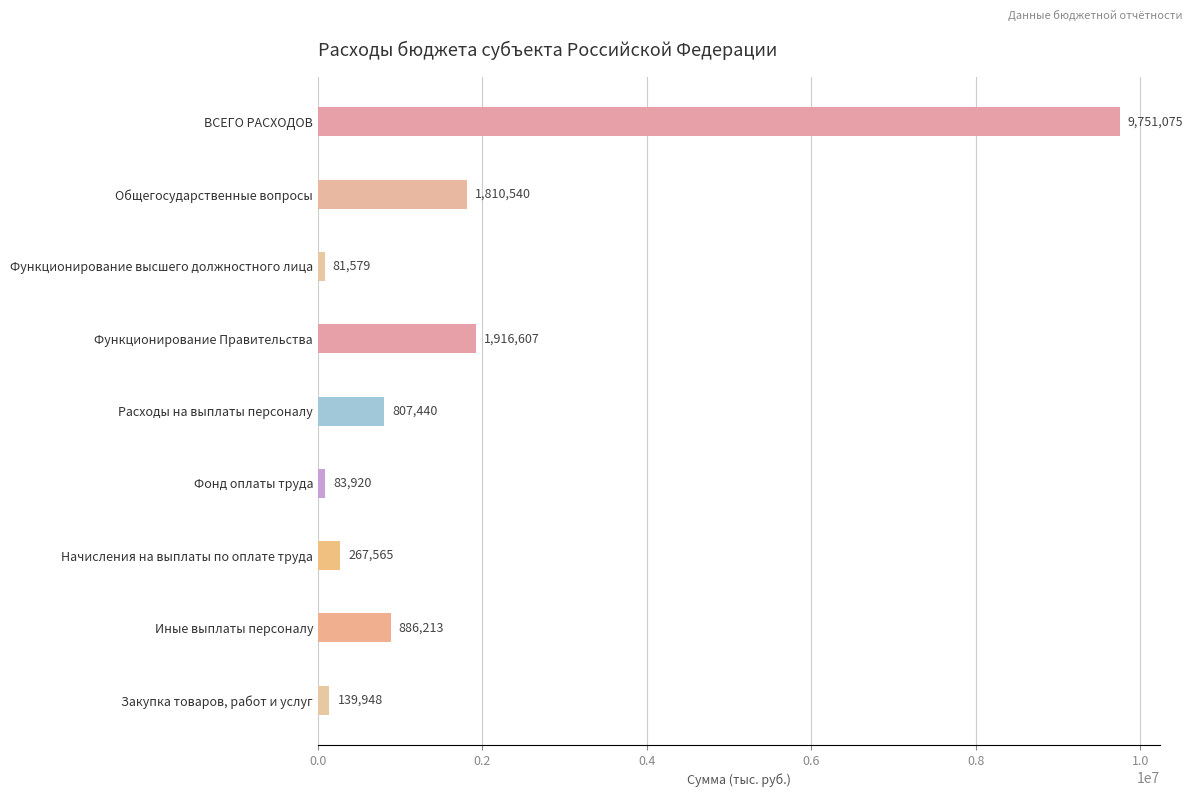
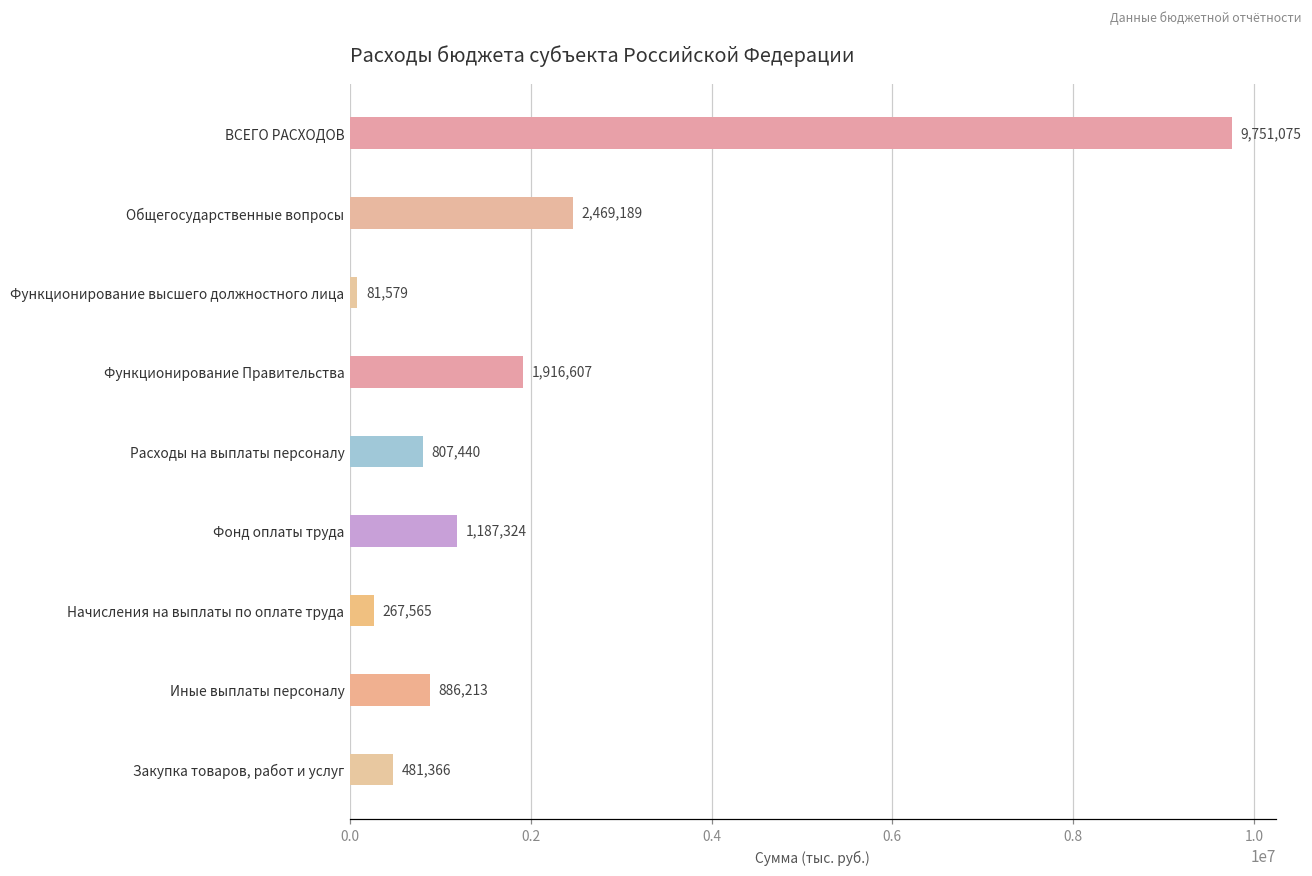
Общегосударственные вопросы: 1,810,540 -> 2,469,189
Фонд оплаты труда: 83,920 -> 1,187,324
Закупка товаров, работ и услуг: 139,948 -> 481,366
